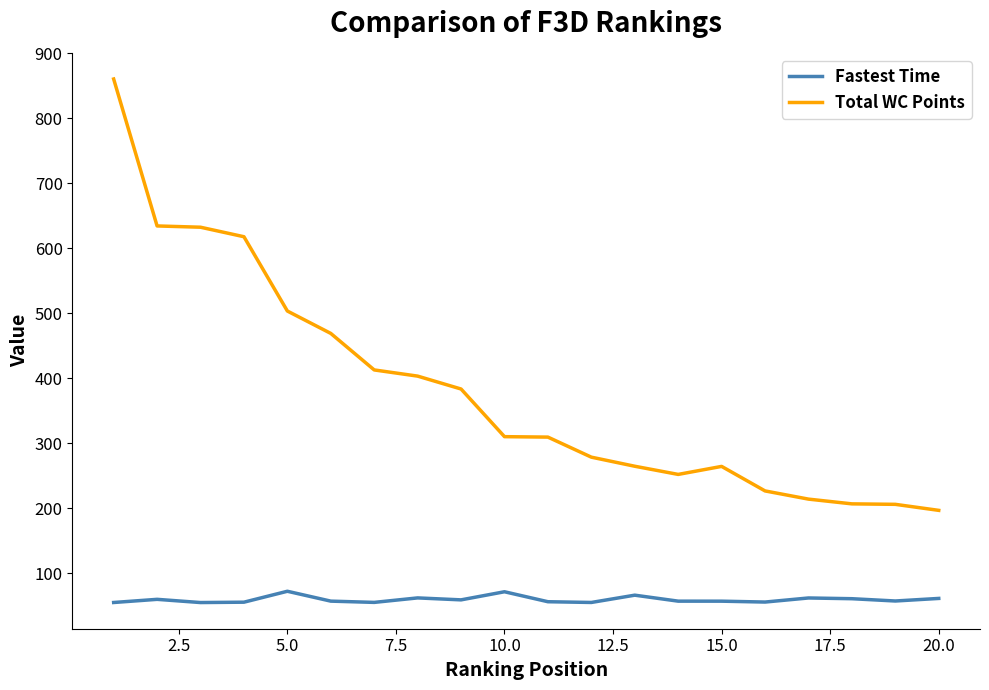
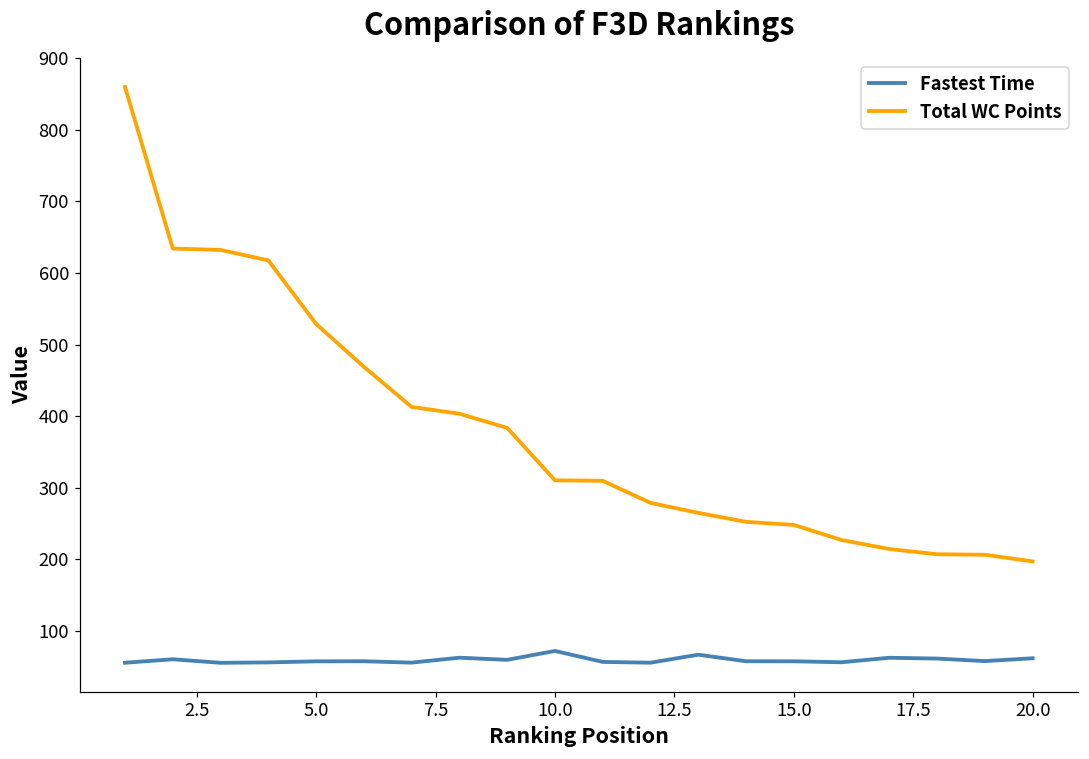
Fastest Time, 5.0: 70 -> 60
Total WC Points, 5.0: 500 -> 530
Total WC Points, 15.0: 260 -> 250
